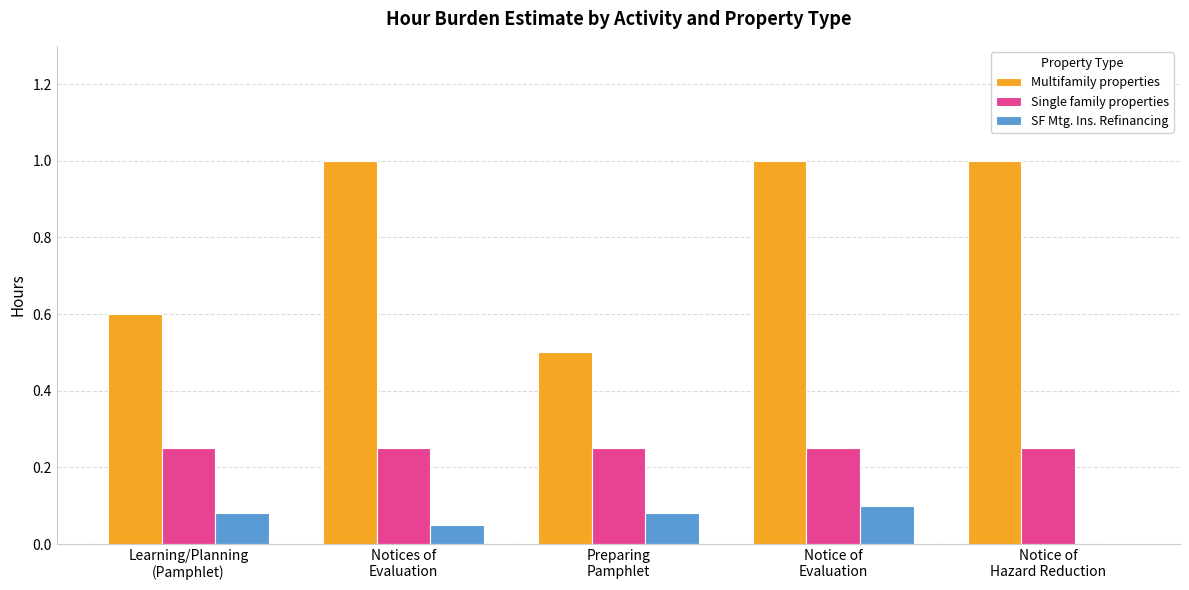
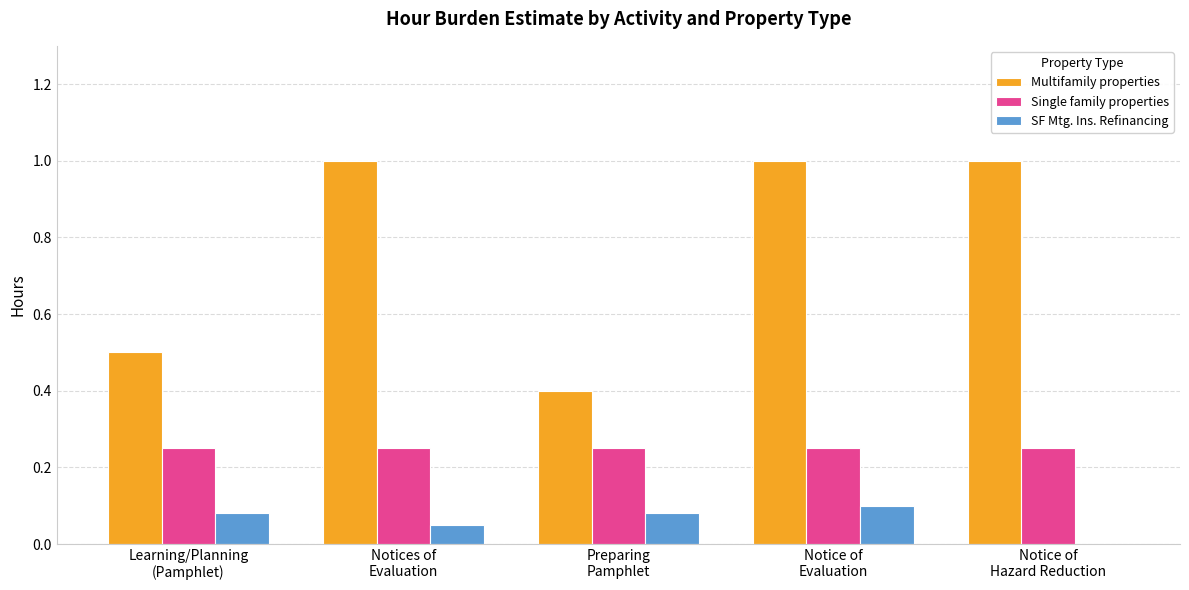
Multifamily properties, Learning/Planning (Pamphlet): 0.6 -> 0.5
Multifamily properties, Preparing Pamphlet: 0.5 -> 0.4
